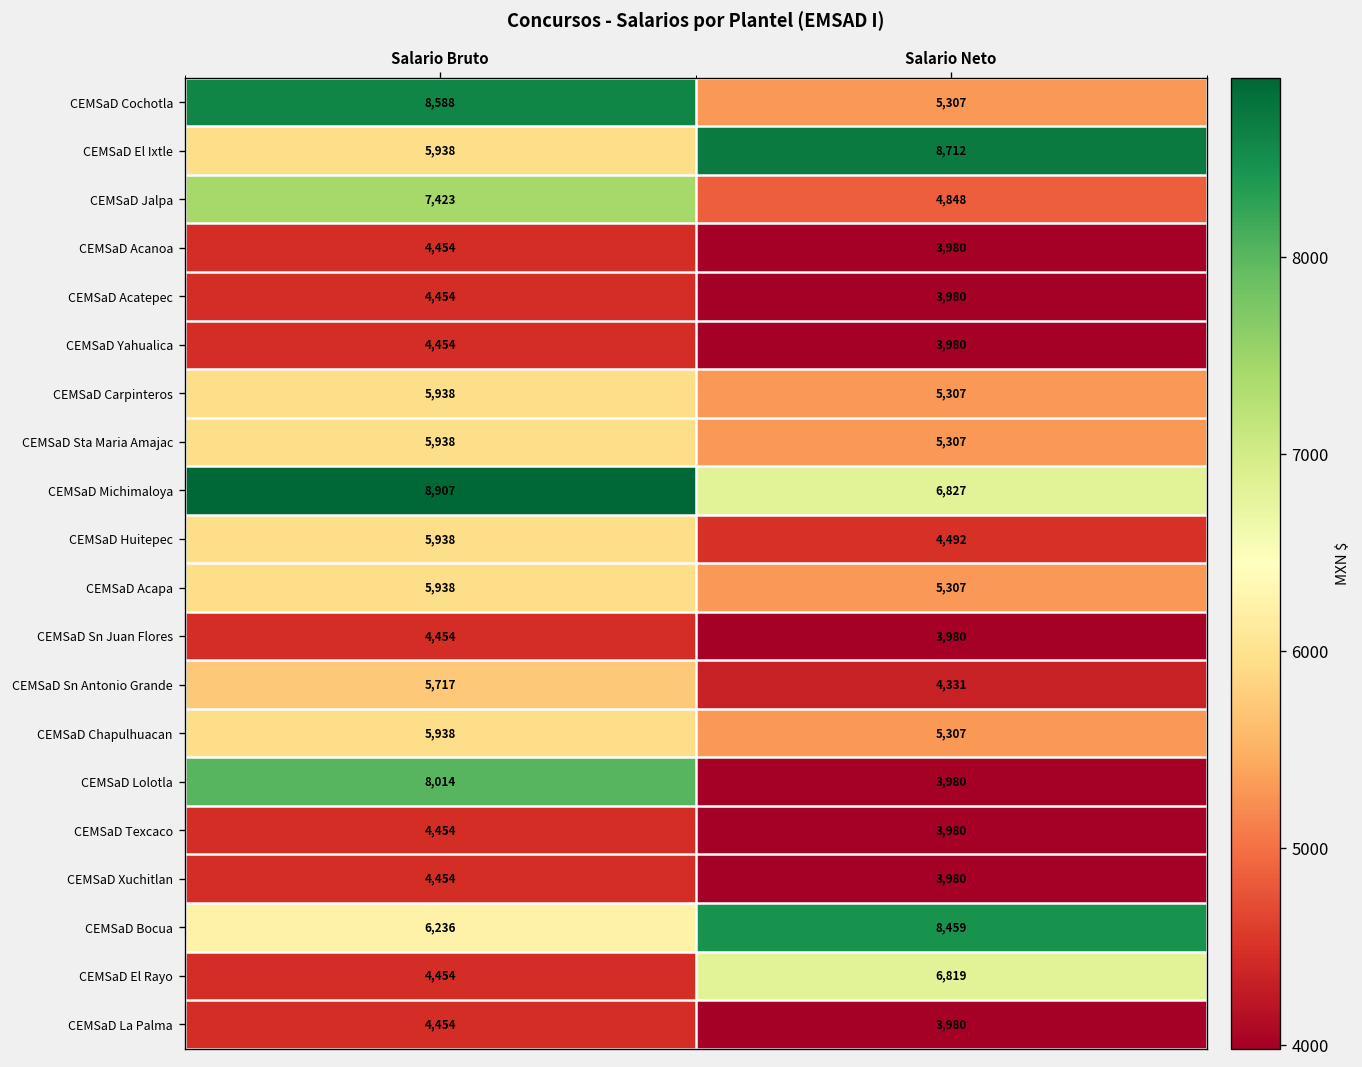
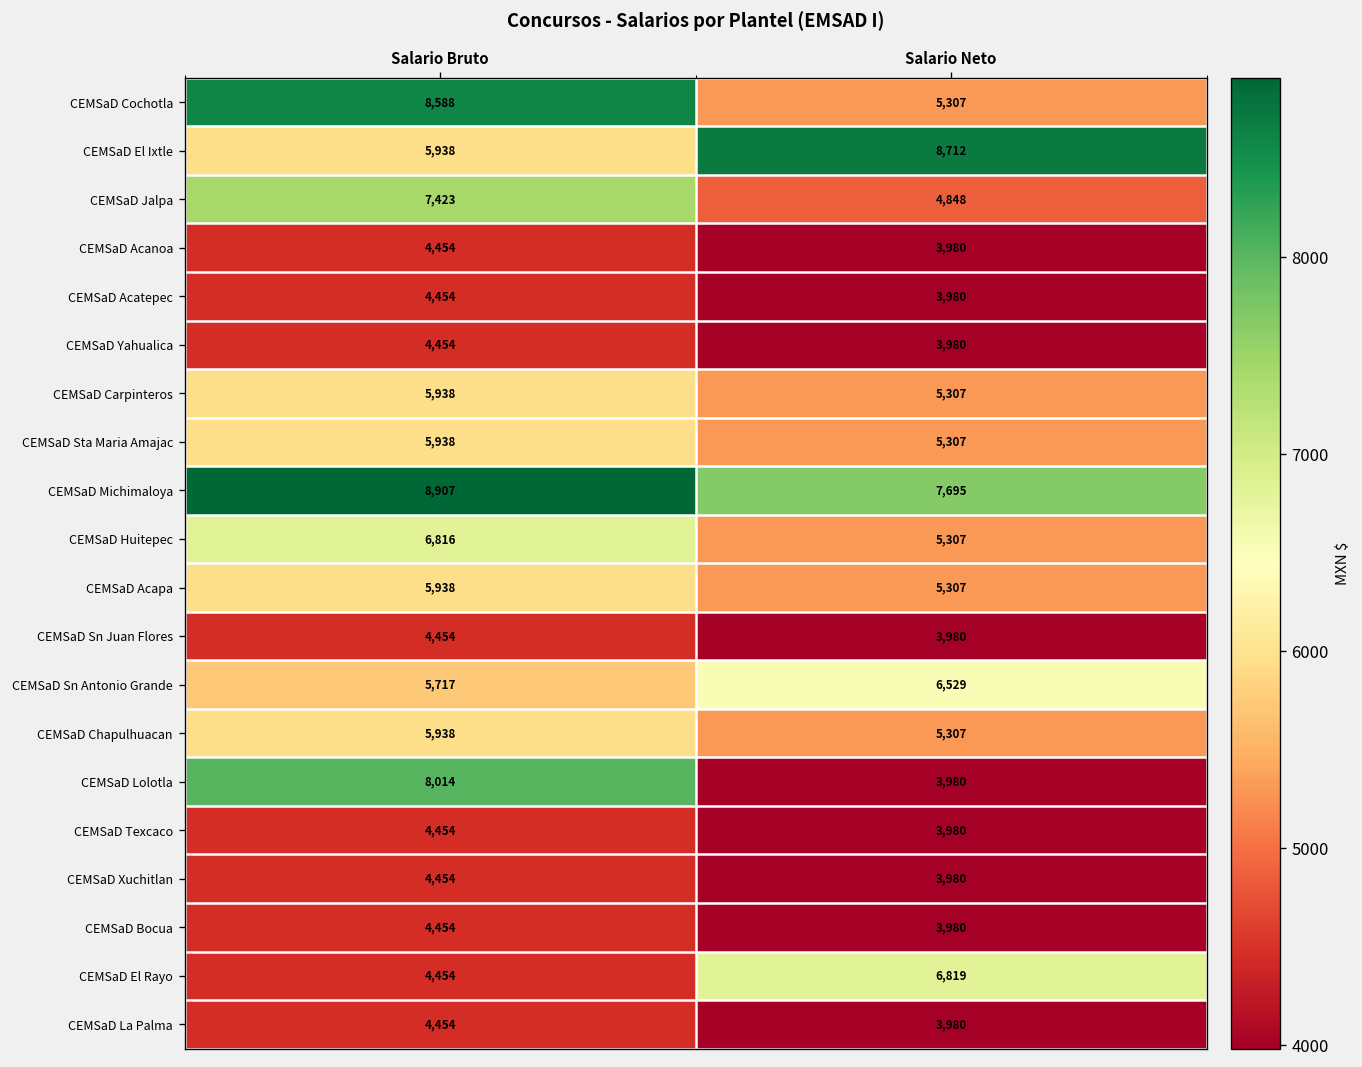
CEMSaD Michimaloya, Salario Neto: 6,827 -> 7,695
CEMSaD Huitepec, Salario Bruto: 5,938 -> 6,816
CEMSaD Huitepec, Salario Neto: 4,492 -> 5,307
CEMSaD Sn Antonio Grande, Salario Neto: 4,331 -> 6,529
CEMSaD Bocua, Salario Bruto: 6,236 -> 4,454
CEMSaD Bocua, Salario Neto: 8,459 -> 3,980
